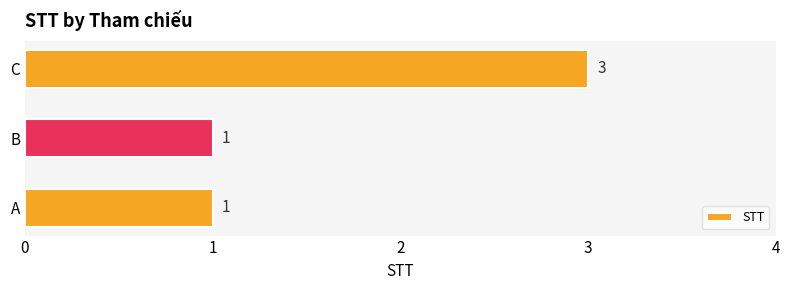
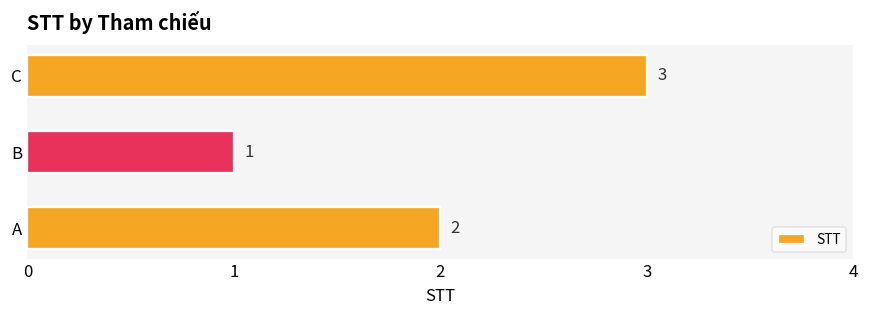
A: 1 -> 2
